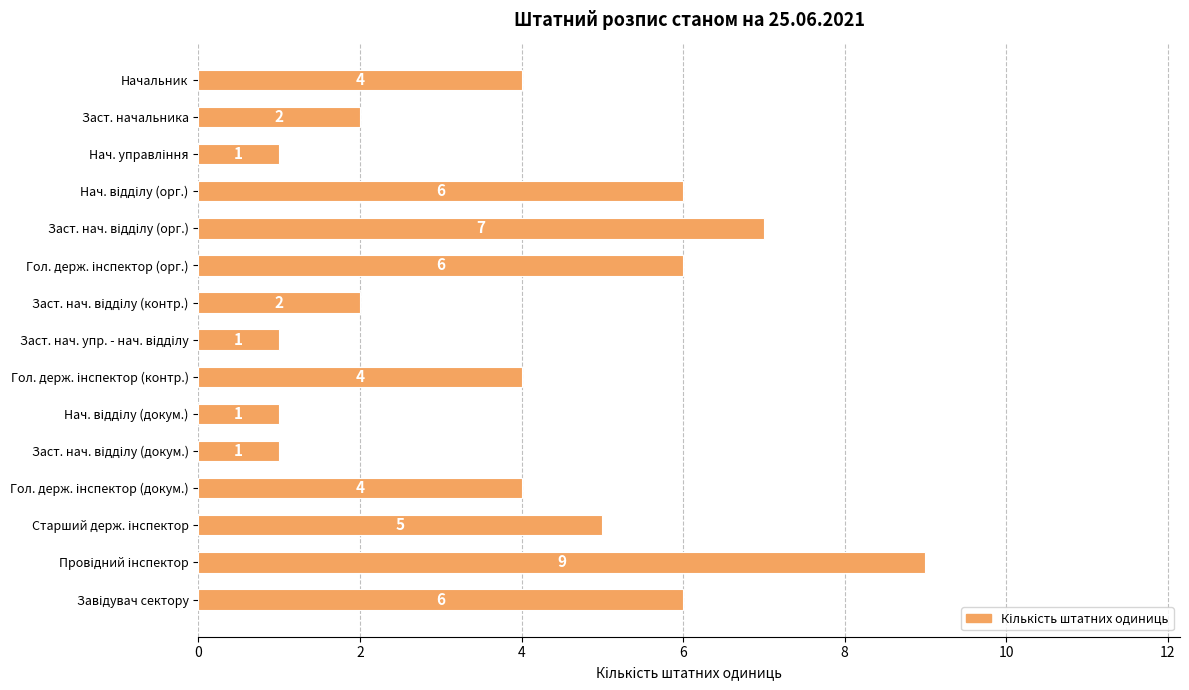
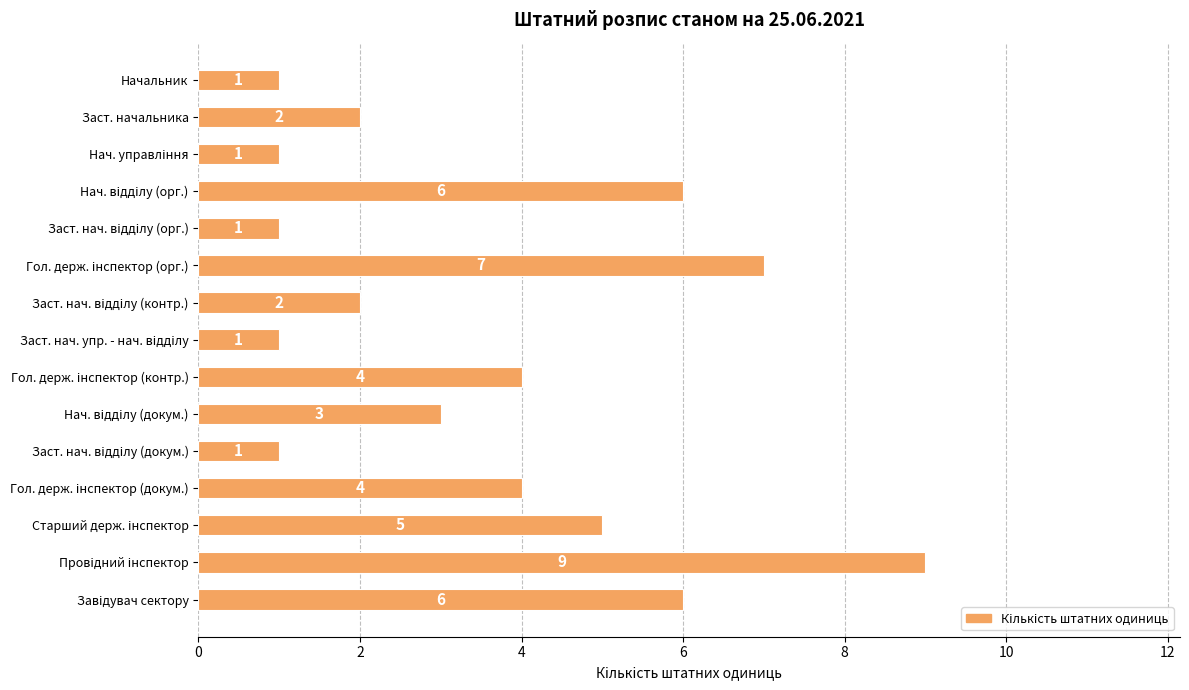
Начальник: 4 -> 1
Заст. нач. відділу (орг.): 7 -> 1
Гол. держ. інспектор (орг.): 6 -> 7
Нач. відділу (докум.): 1 -> 3
